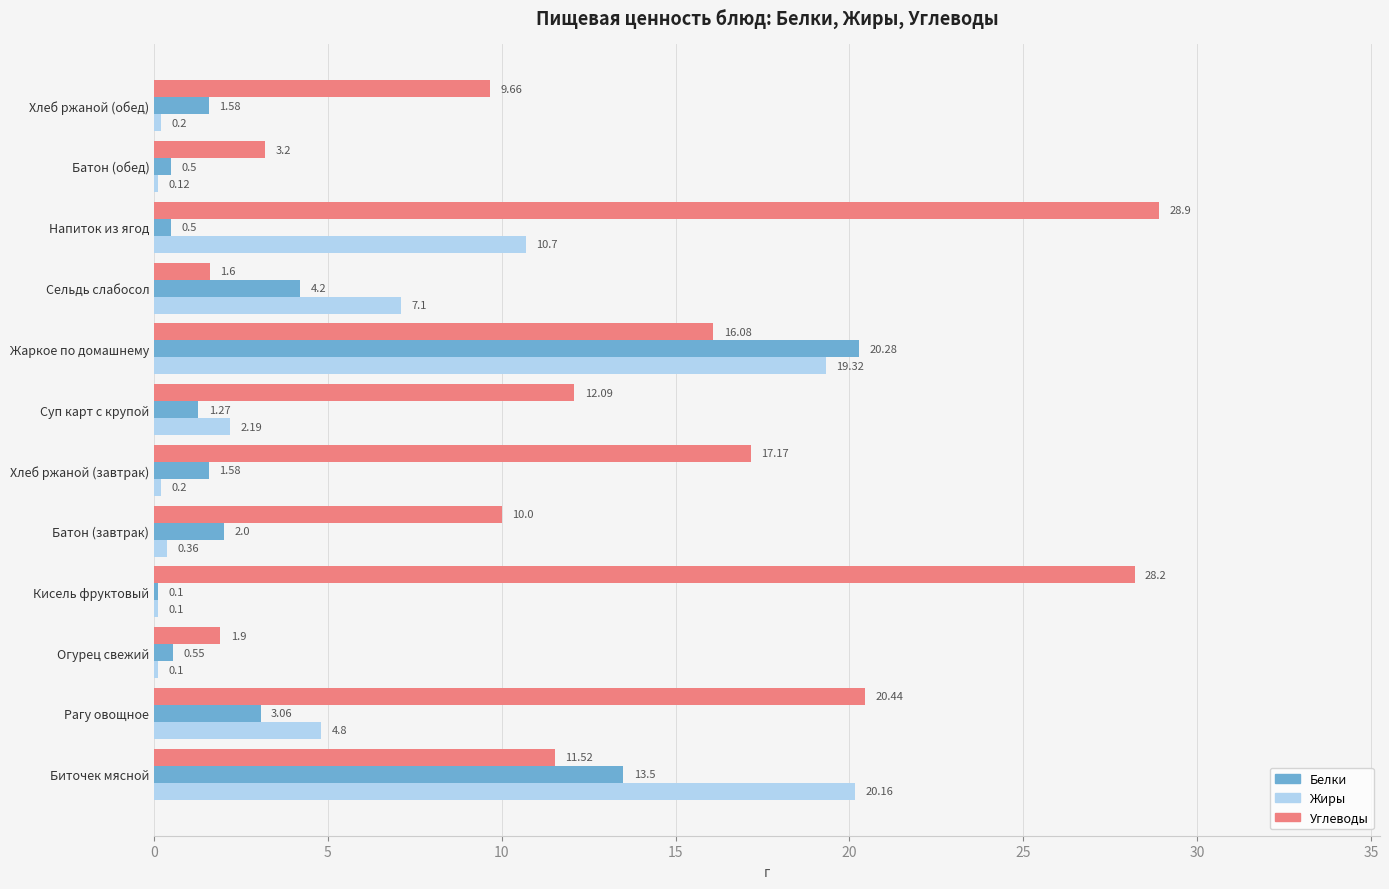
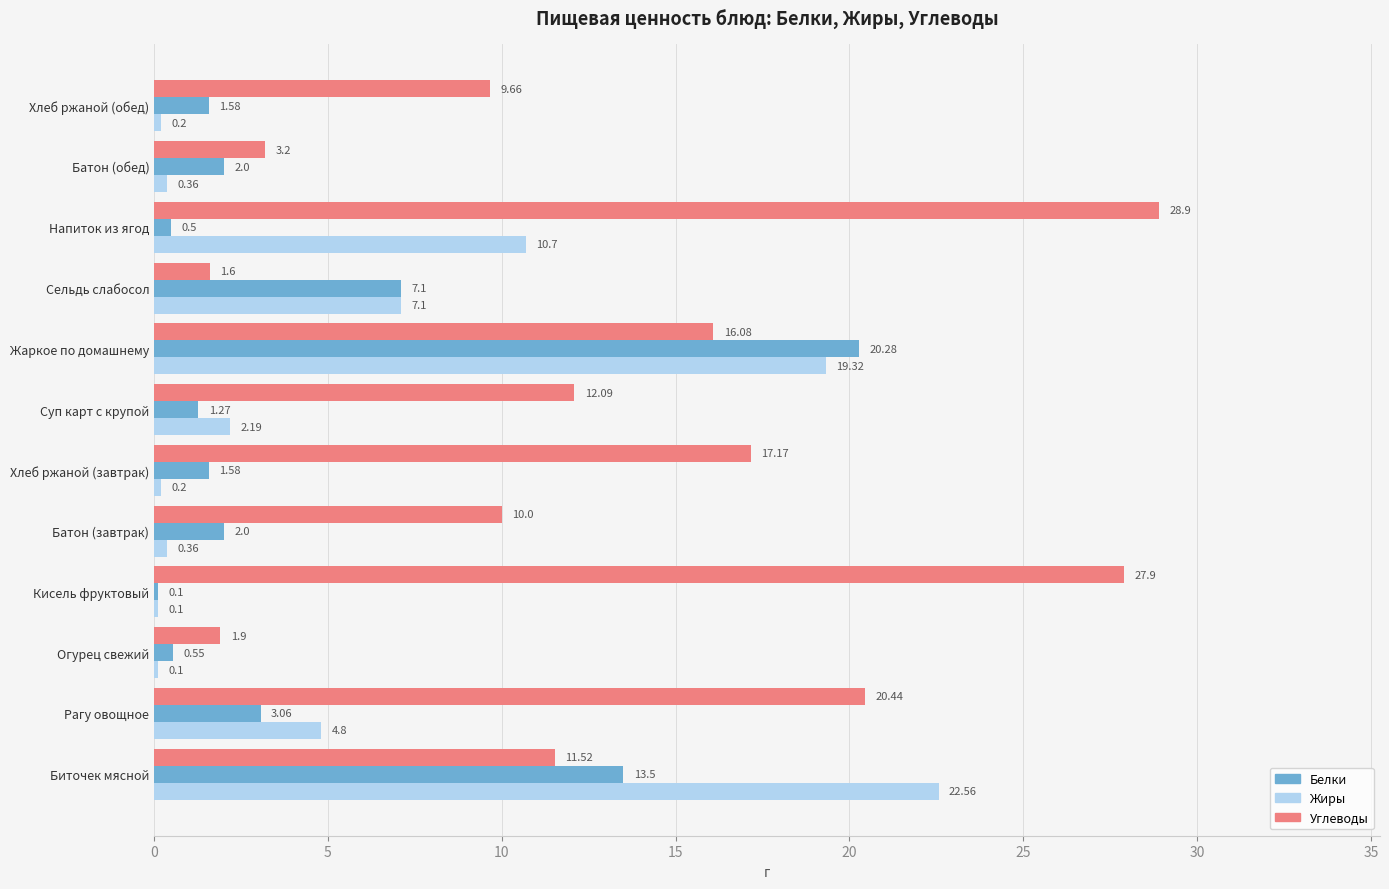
Белки, Батон (обед): 0.5 -> 2.0
Жиры, Батон (обед): 0.12 -> 0.36
Белки, Сельдь слабосол: 4.2 -> 7.1
Углеводы, Кисель фруктовый: 28.2 -> 27.9
Жиры, Биточек мясной: 20.16 -> 22.56
